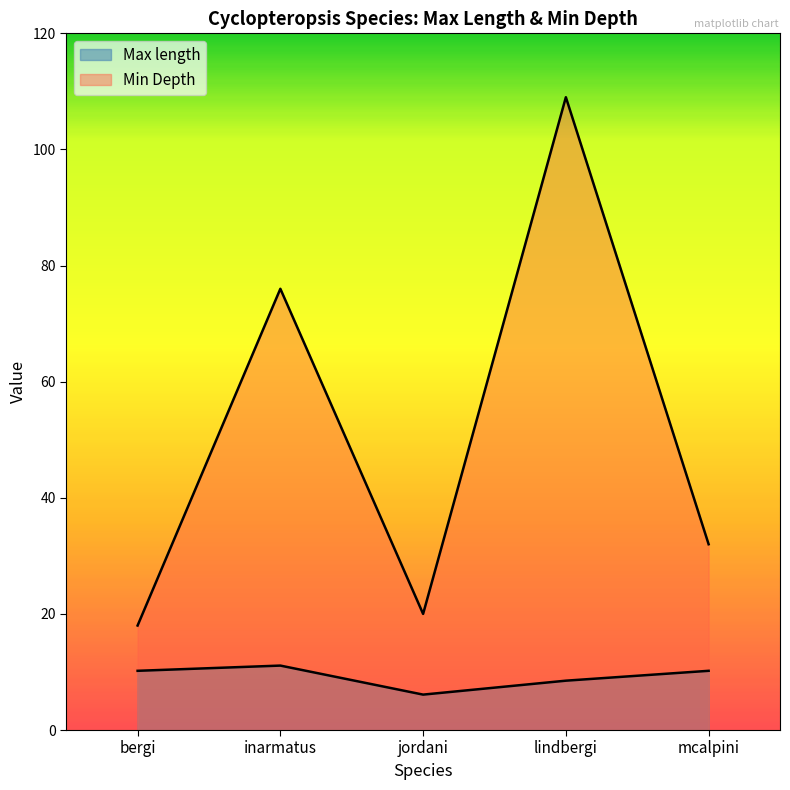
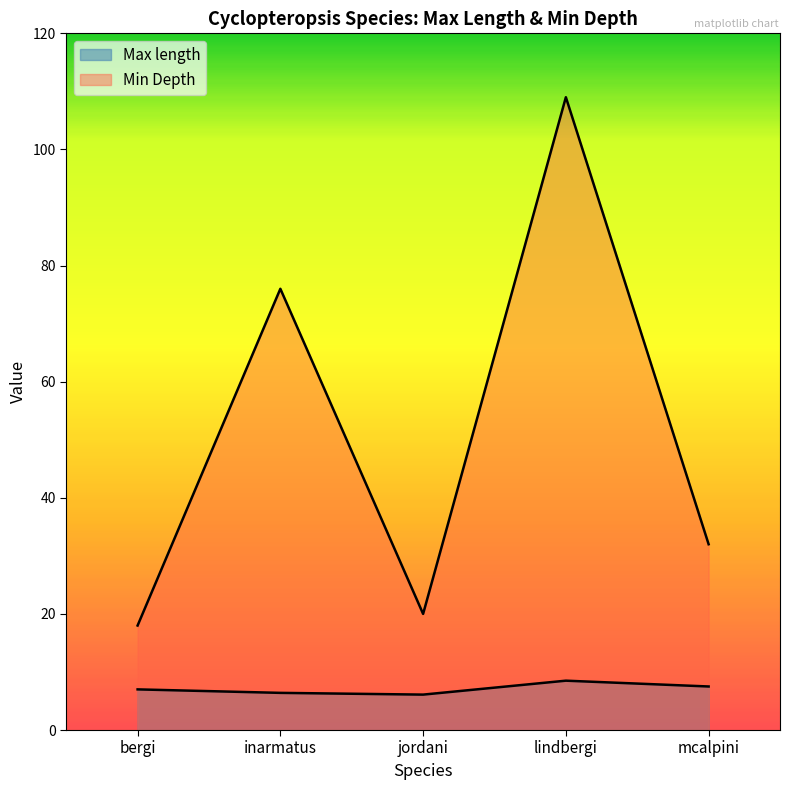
Max length, bergi: 10 -> 7
Max length, inarmatus: 11 -> 6
Max length, mcalpini: 10 -> 8
